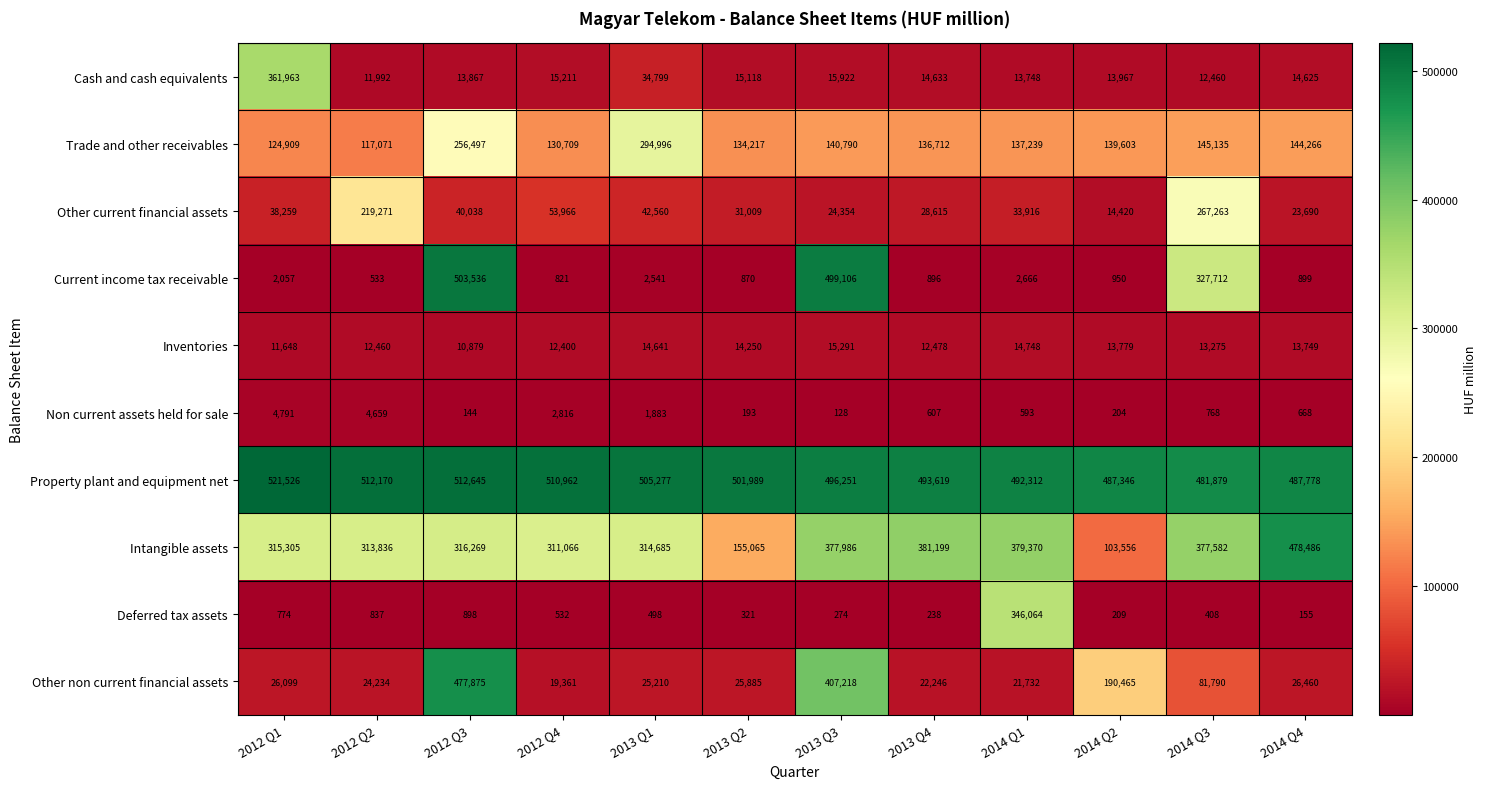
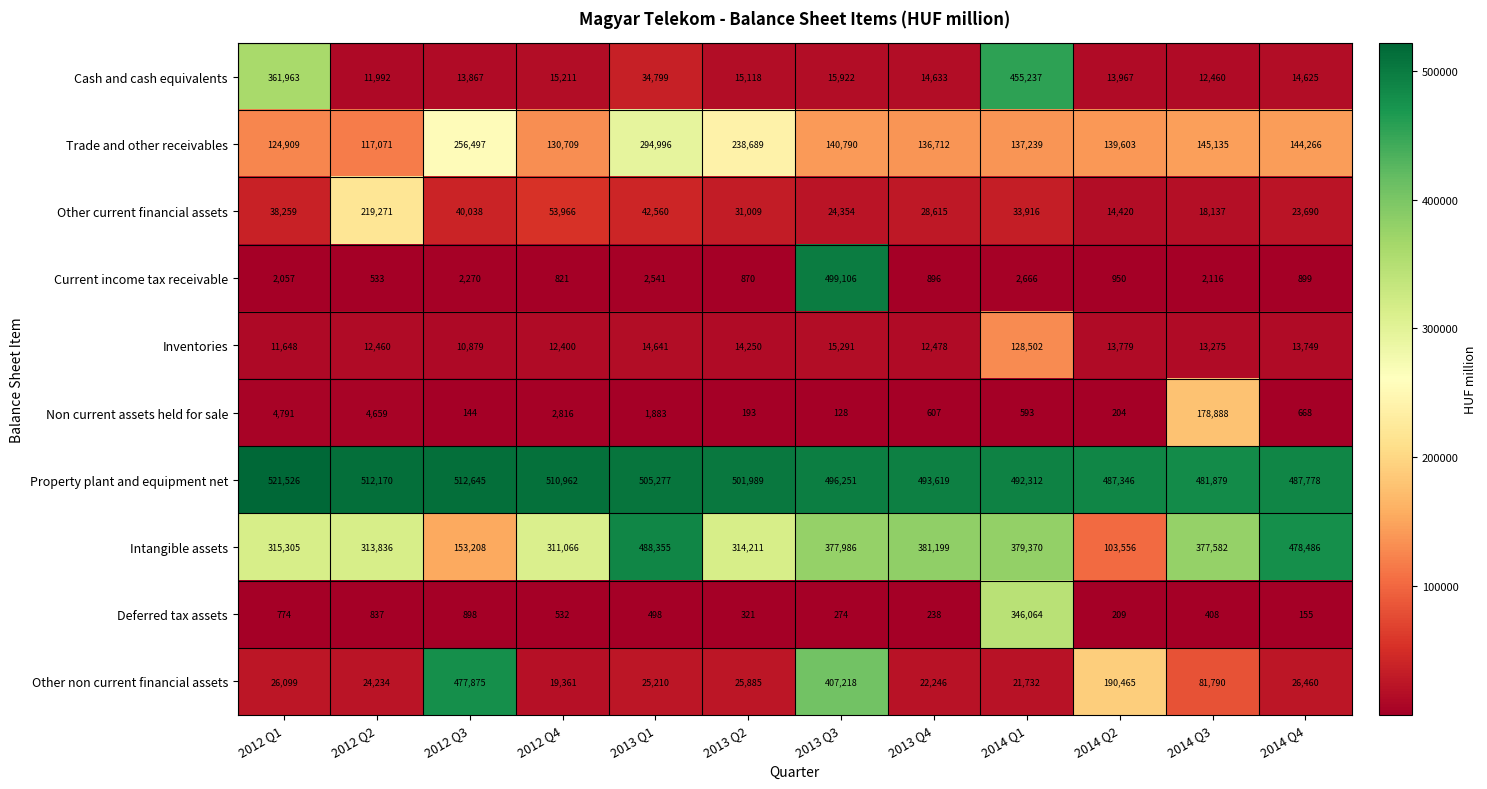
Cash and cash equivalents, 2014 Q1: 13,748 -> 455,237
Trade and other receivables, 2013 Q2: 134,217 -> 238,689
Other current financial assets, 2014 Q3: 267,263 -> 18,137
Current income tax receivable, 2012 Q3: 503,536 -> 2,270
Current income tax receivable, 2014 Q3: 327,712 -> 2,116
Inventories, 2014 Q1: 14,748 -> 128,502
Non current assets held for sale, 2014 Q3: 768 -> 178,888
Intangible assets, 2012 Q3: 316,269 -> 153,208
Intangible assets, 2013 Q1: 314,685 -> 488,355
Intangible assets, 2013 Q2: 155,065 -> 314,211
